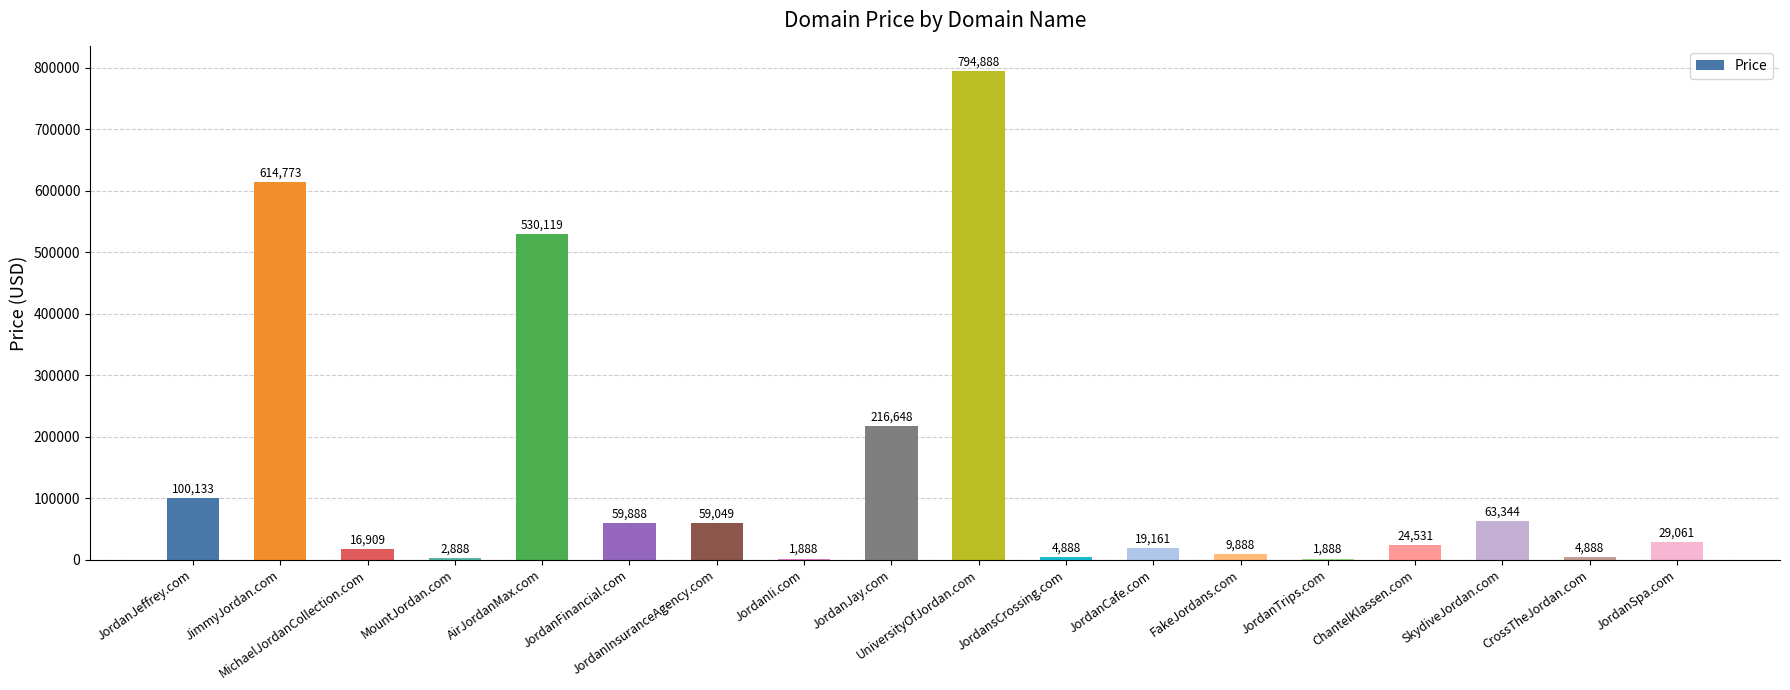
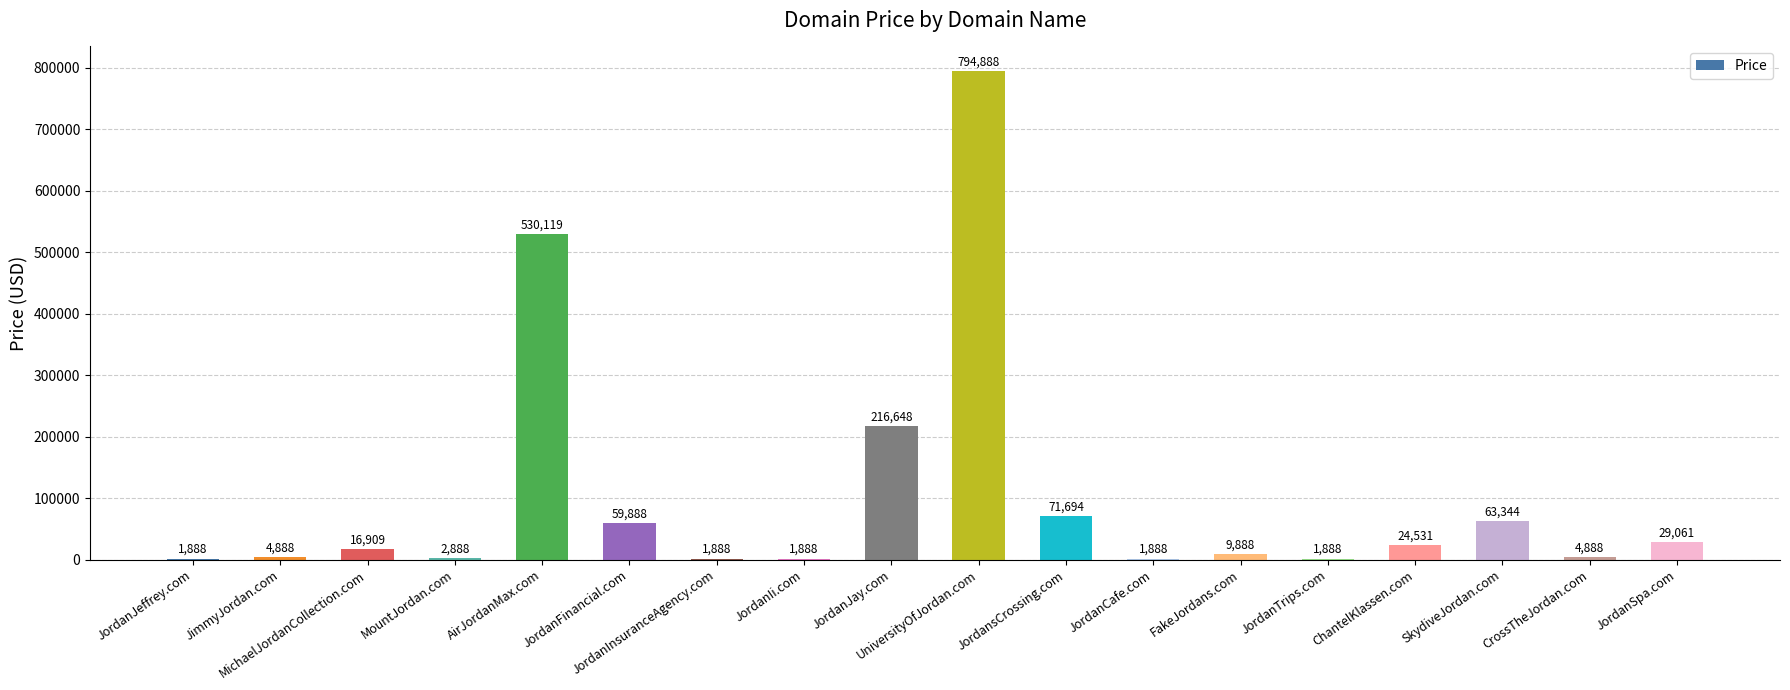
JordanJeffrey.com: 100,133 -> 1,888
JimmyJordan.com: 614,773 -> 4,888
JordanInsuranceAgency.com: 59,049 -> 1,888
JordansCrossing.com: 4,888 -> 71,694
JordanCafe.com: 19,161 -> 1,888
